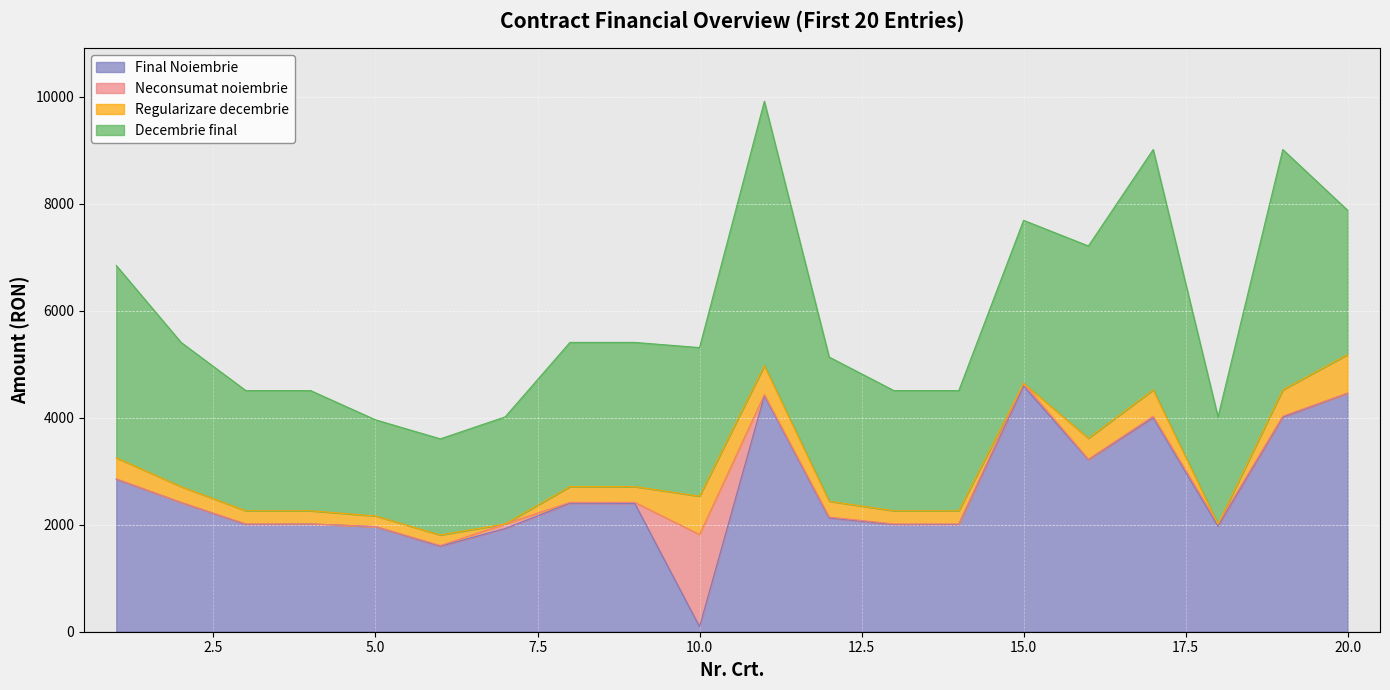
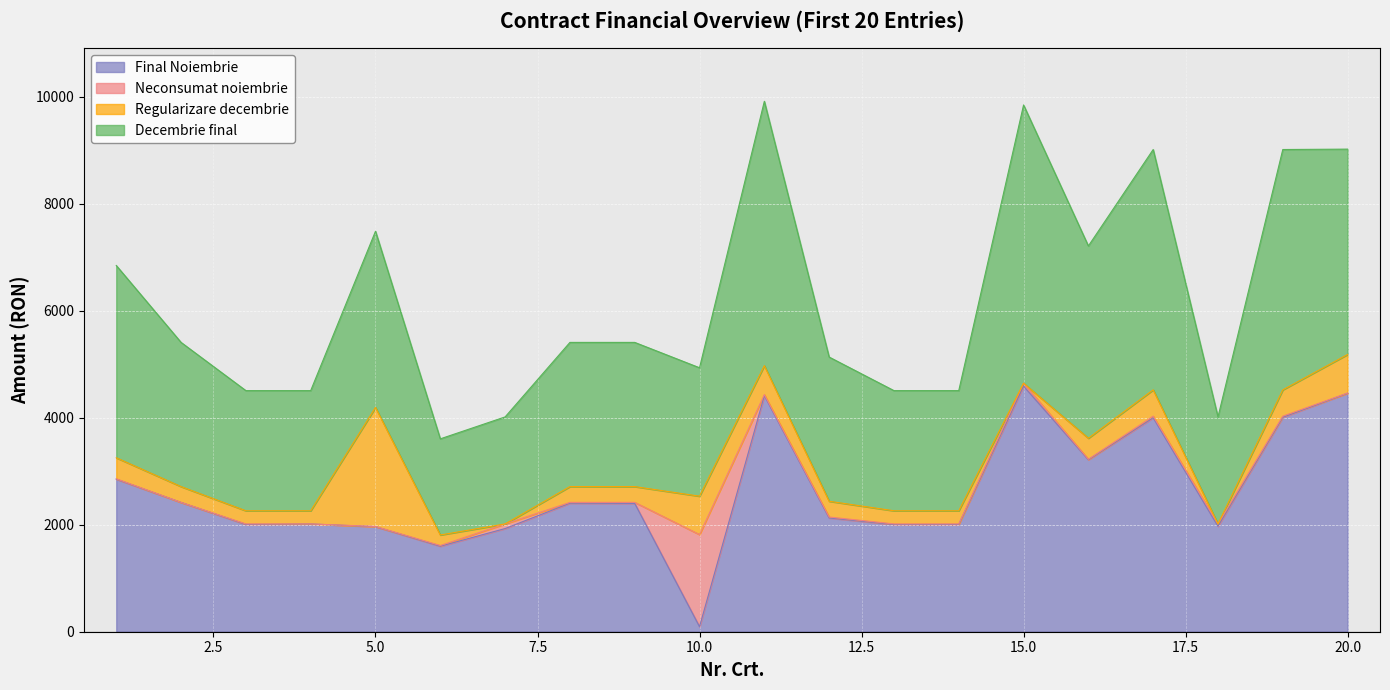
Regularizare decembrie, 5.0: 200 -> 2200
Decembrie final, 5.0: 1800 -> 3300
Decembrie final, 10.0: 2800 -> 2400
Decembrie final, 15.0: 3000 -> 5200
Decembrie final, 20.0: 2700 -> 3800
